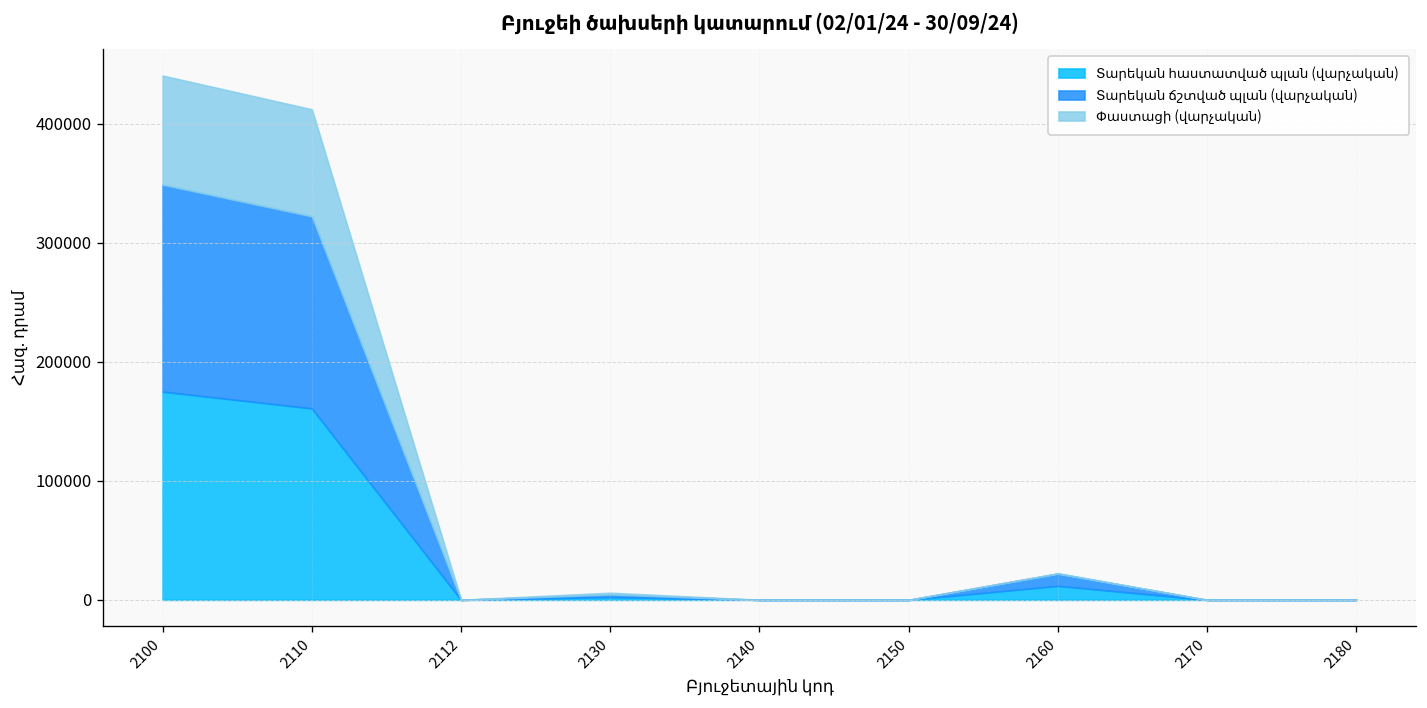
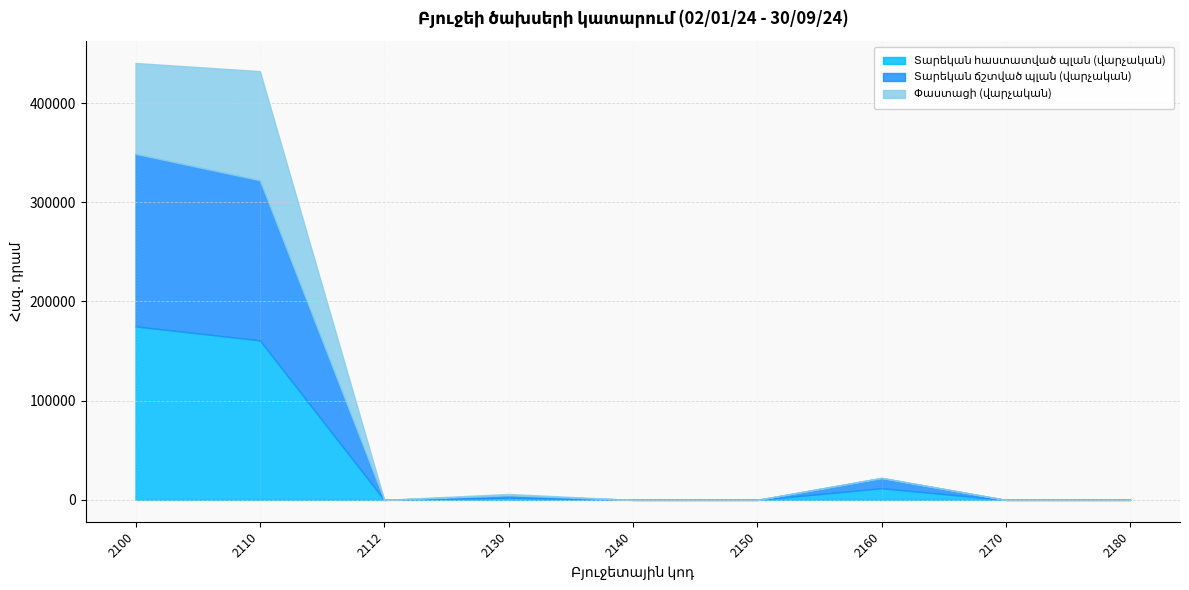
Փաստացի (վարչական), 2110: 90000 -> 110000
